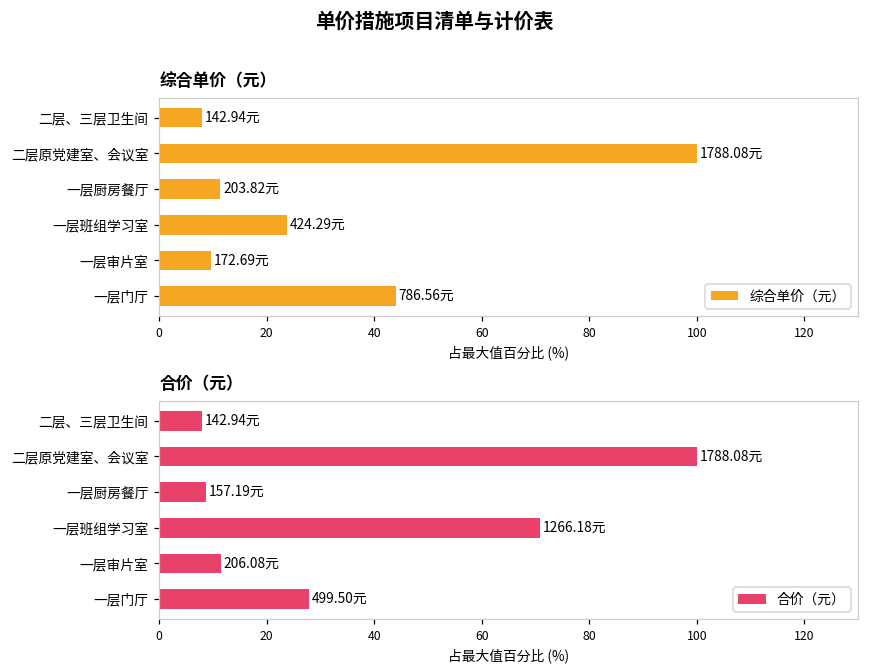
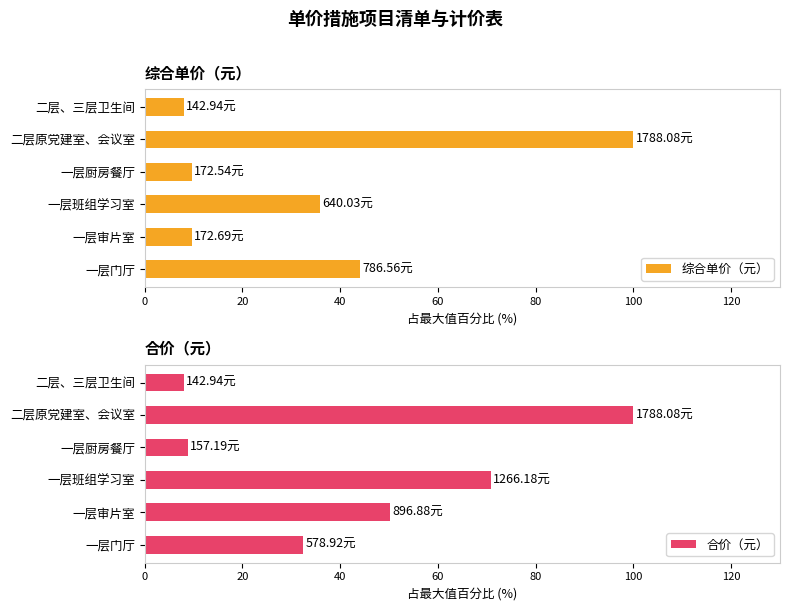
综合单价（元）, 一层厨房餐厅: 203.82元 -> 172.54元
综合单价（元）, 一层班组学习室: 424.29元 -> 640.03元
合价（元）, 一层审片室: 206.08元 -> 896.88元
合价（元）, 一层门厅: 499.50元 -> 578.92元
